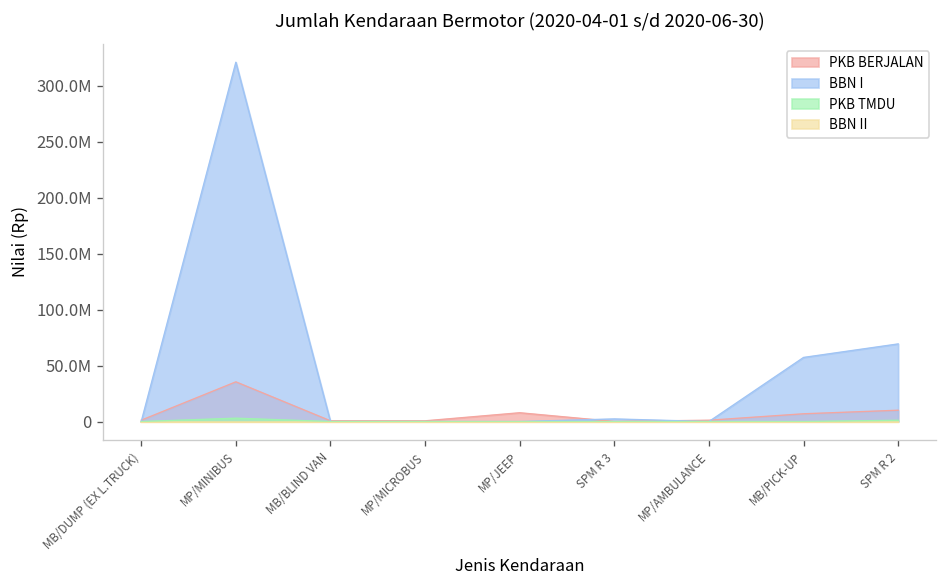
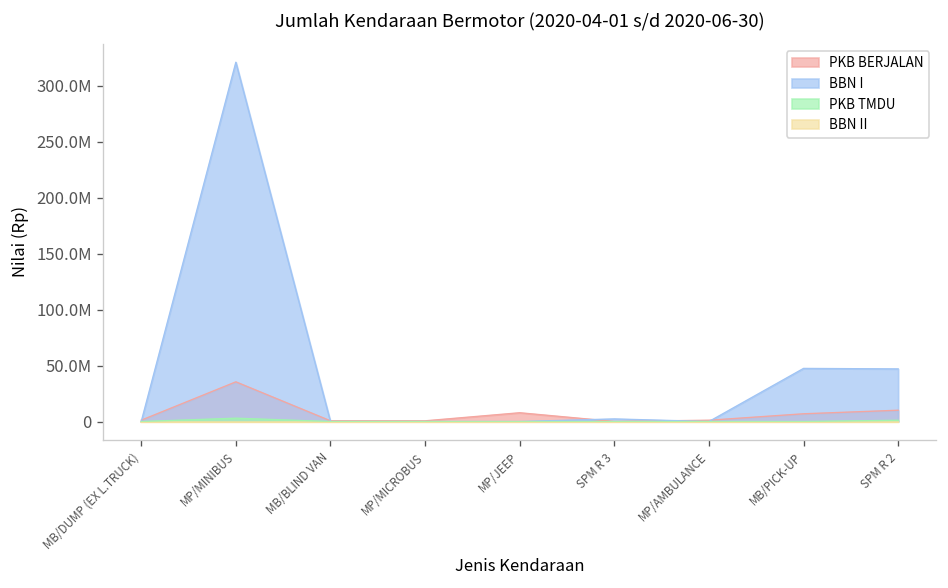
BBN I, MB/PICK-UP: 60000000 -> 50000000
BBN I, SPM R 2: 70000000 -> 50000000
